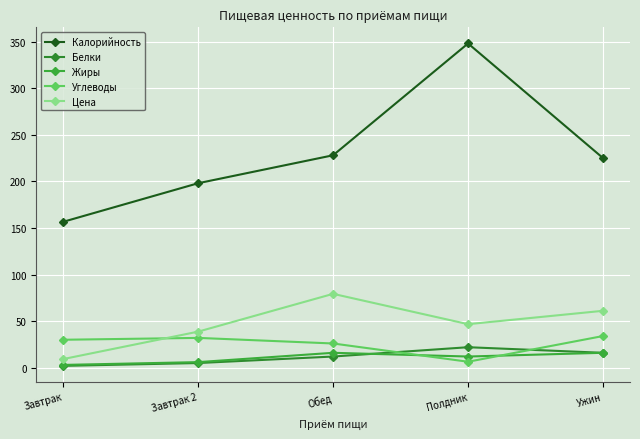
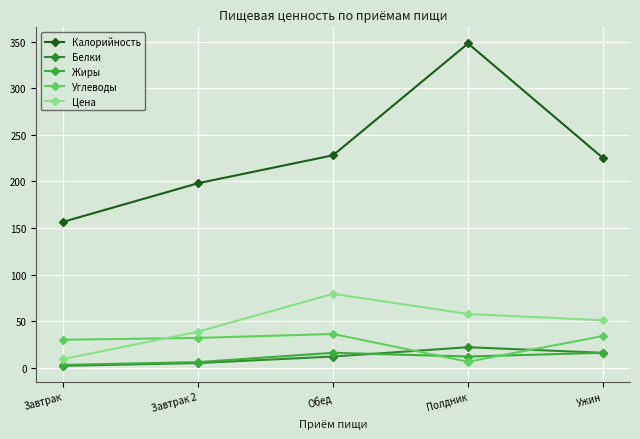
Углеводы, Обед: 30 -> 40
Цена, Полдник: 50 -> 60
Цена, Ужин: 60 -> 50
